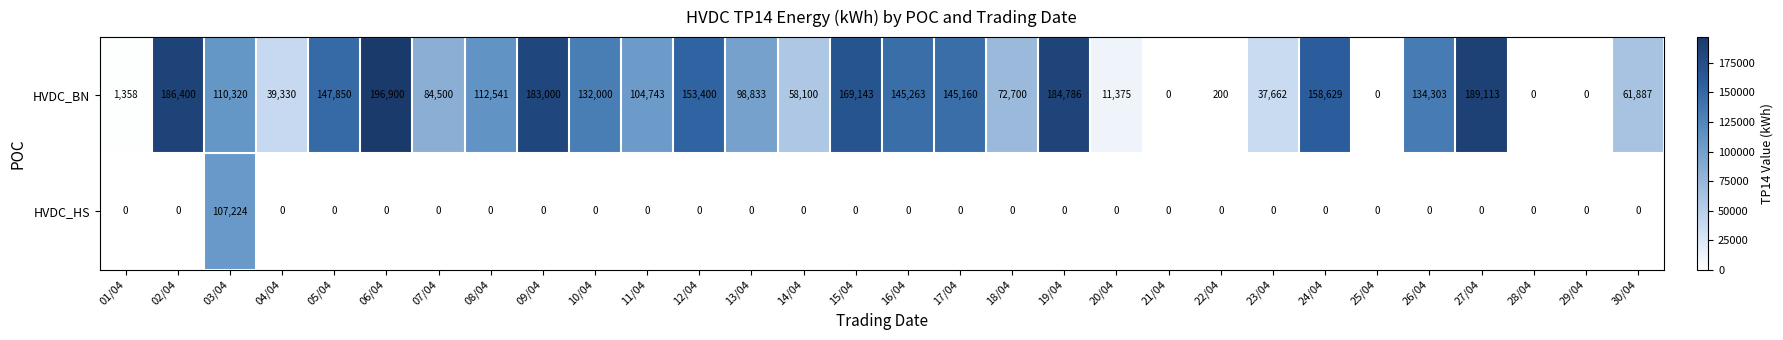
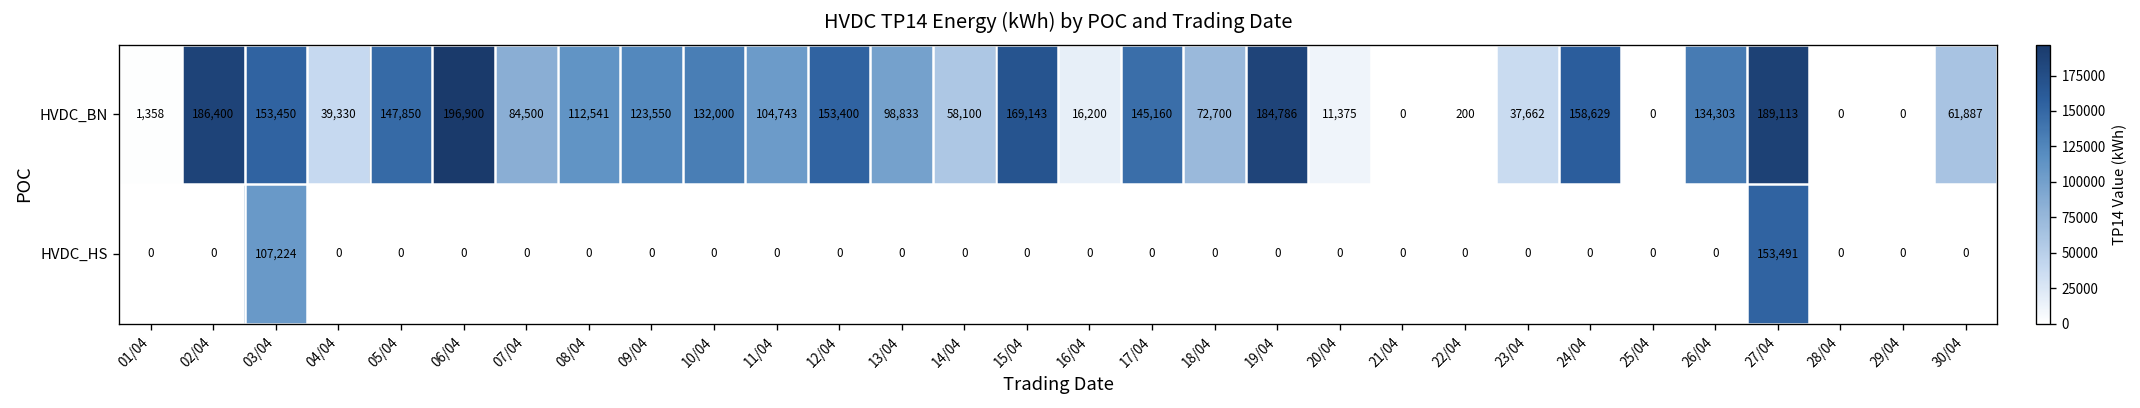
HVDC_BN, 03/04: 110,320 -> 153,450
HVDC_BN, 09/04: 183,000 -> 123,550
HVDC_BN, 16/04: 145,263 -> 16,200
HVDC_HS, 27/04: 0 -> 153,491
